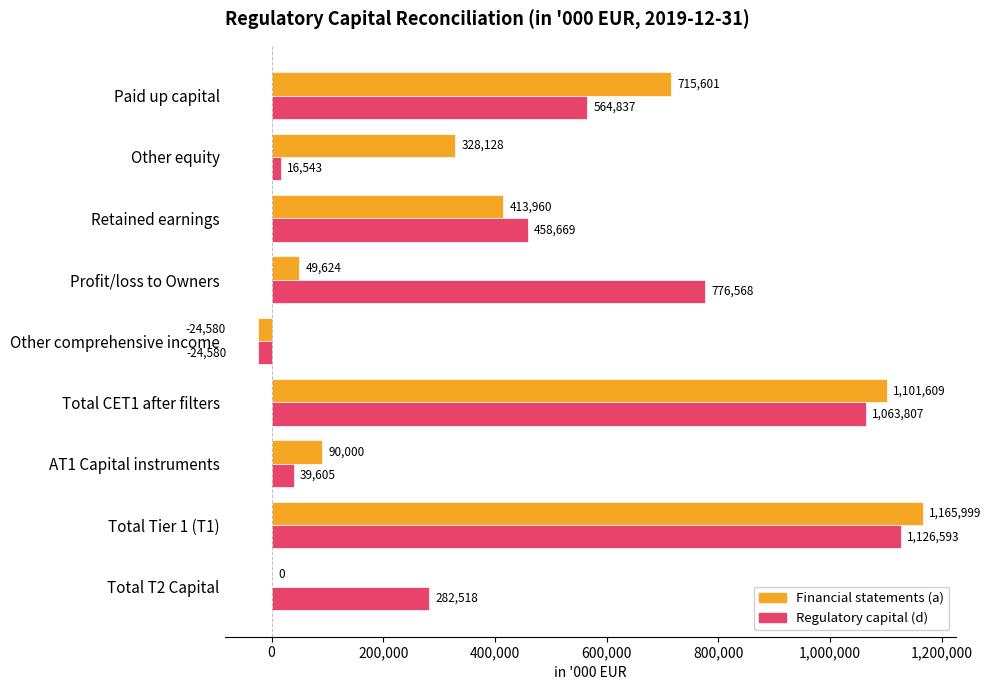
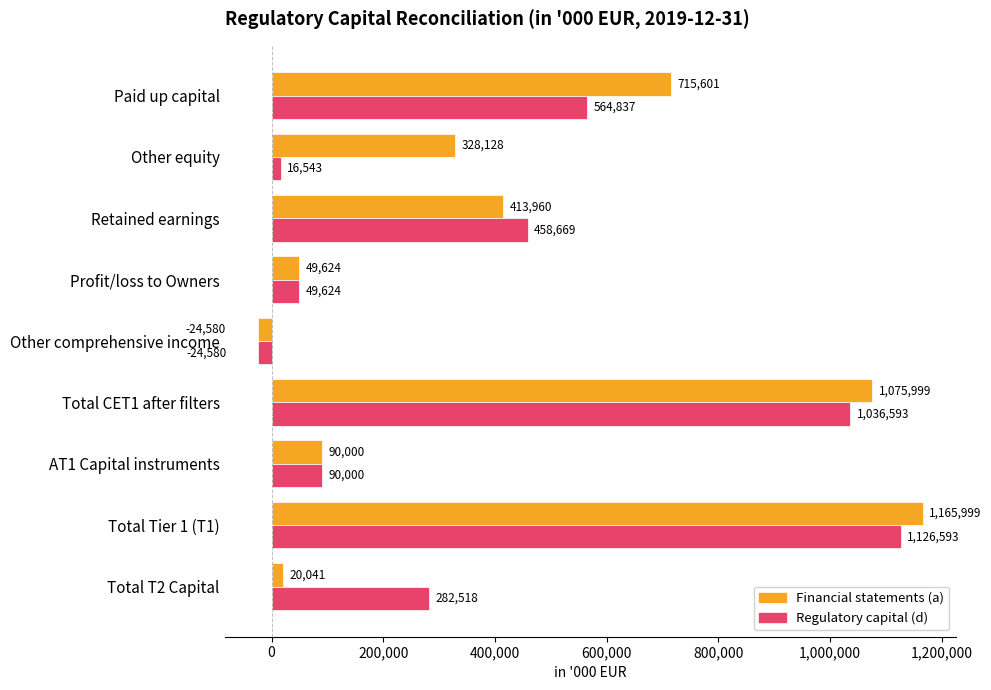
Regulatory capital (d), Profit/loss to Owners: 776,568 -> 49,624
Financial statements (a), Total CET1 after filters: 1,101,609 -> 1,075,999
Regulatory capital (d), Total CET1 after filters: 1,063,807 -> 1,036,593
Regulatory capital (d), AT1 Capital instruments: 39,605 -> 90,000
Financial statements (a), Total T2 Capital: 0 -> 20,041
